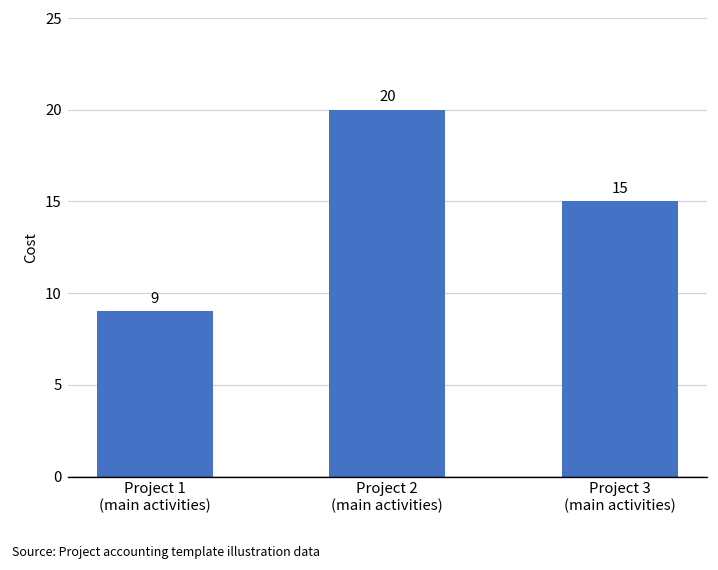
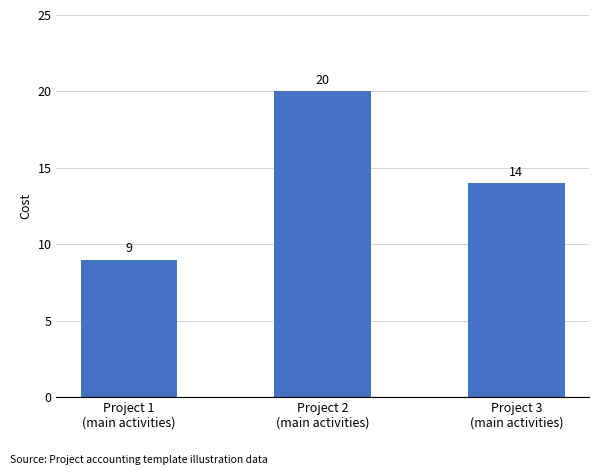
Project 3 (main activities): 15 -> 14
